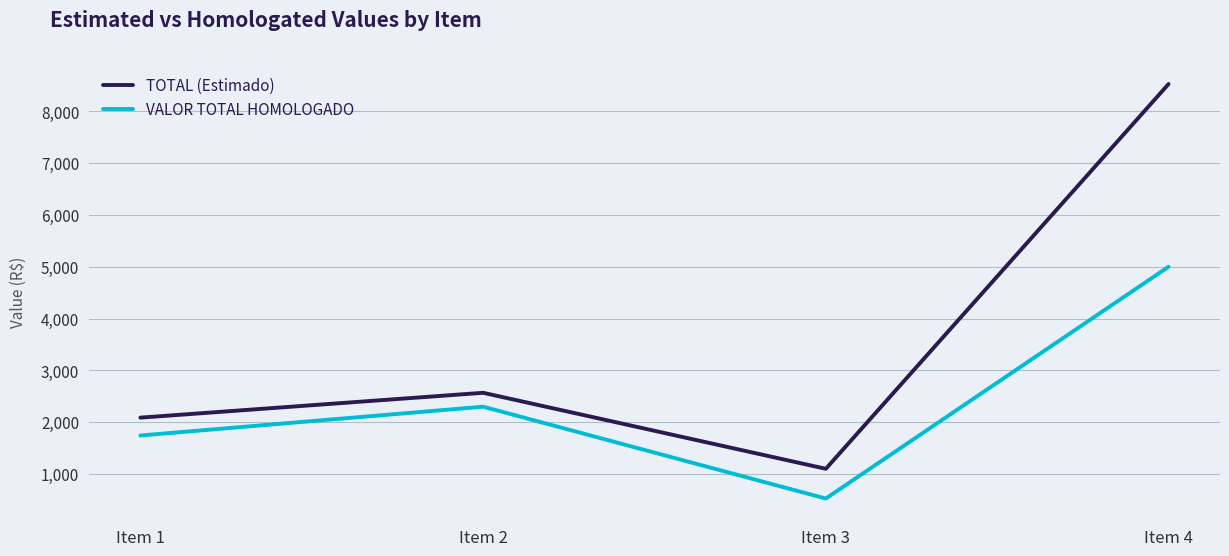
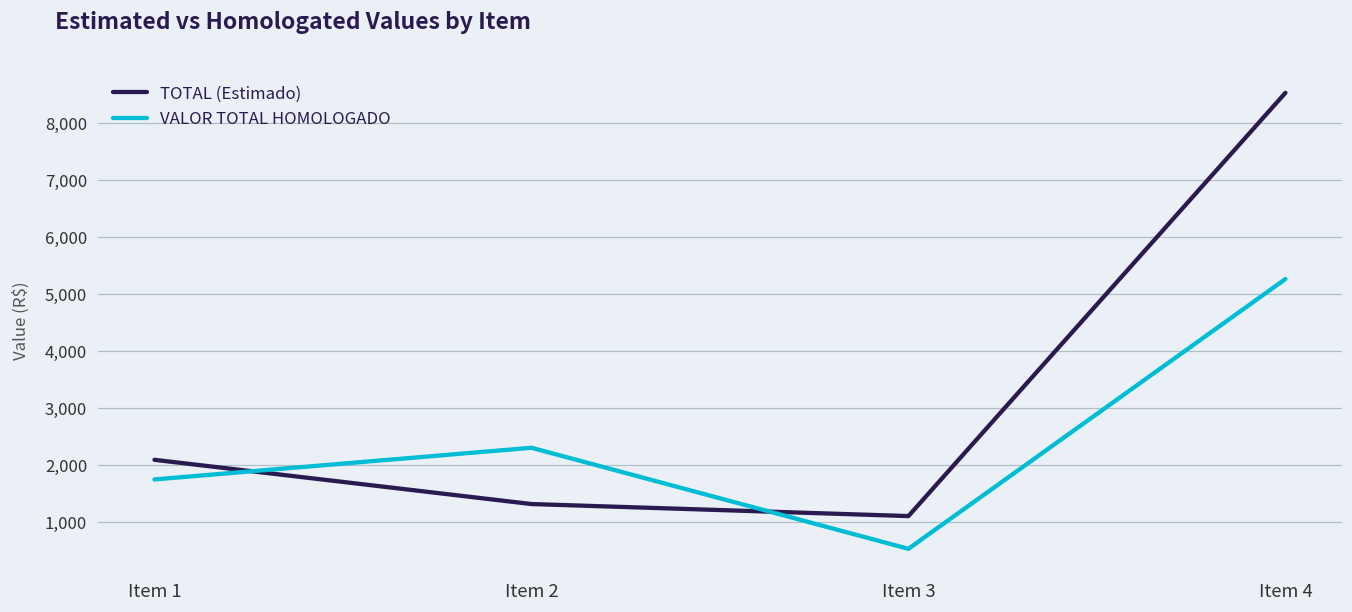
TOTAL (Estimado), Item 2: 2,600 -> 1,300
VALOR TOTAL HOMOLOGADO, Item 4: 5,000 -> 5,300
